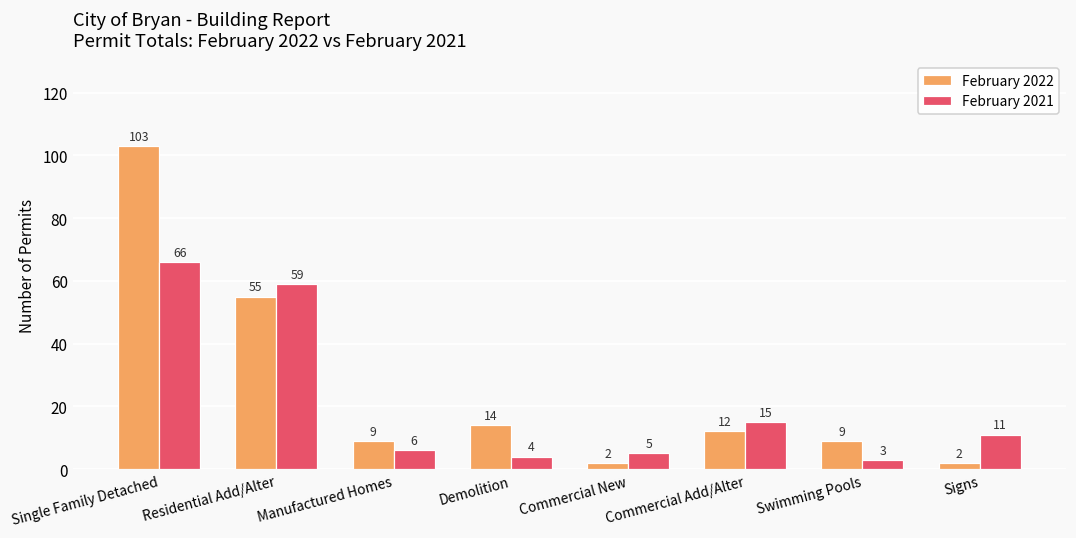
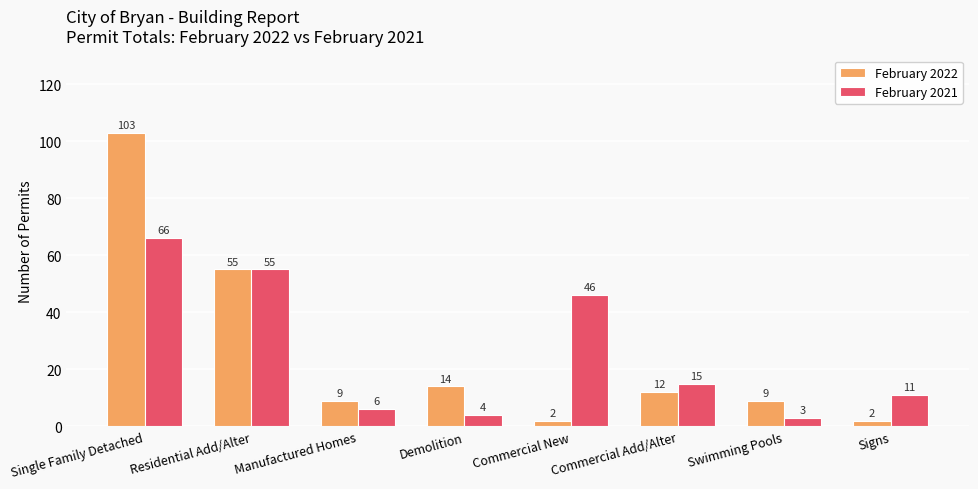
February 2021, Residential Add/Alter: 59 -> 55
February 2021, Commercial New: 5 -> 46
